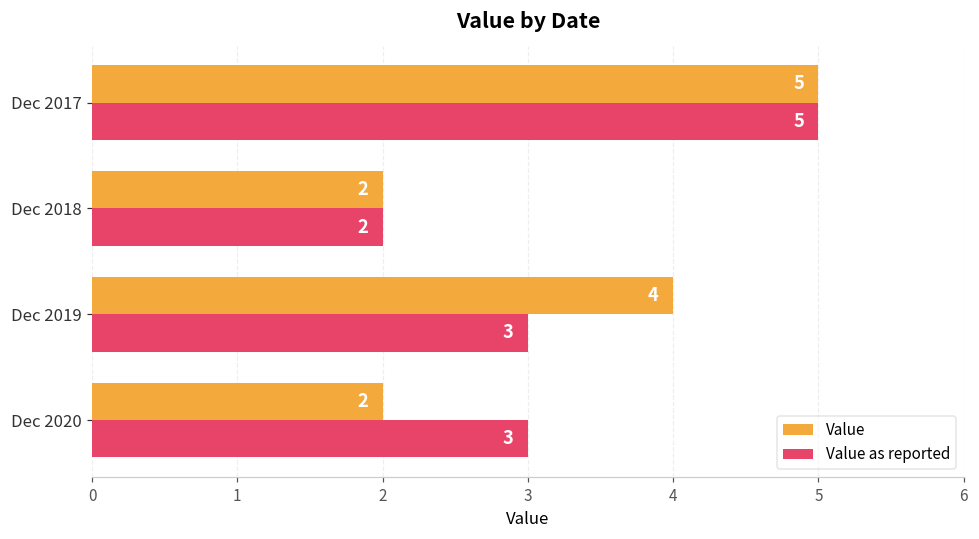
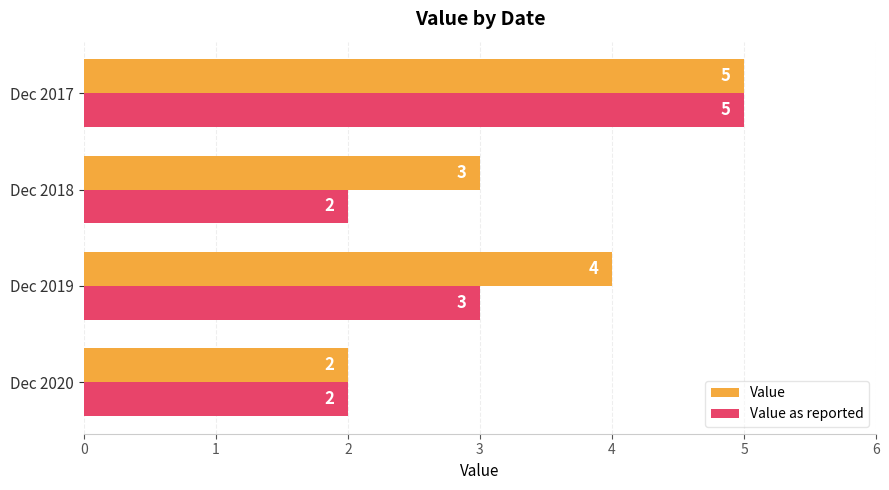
Value, Dec 2018: 2 -> 3
Value as reported, Dec 2020: 3 -> 2
